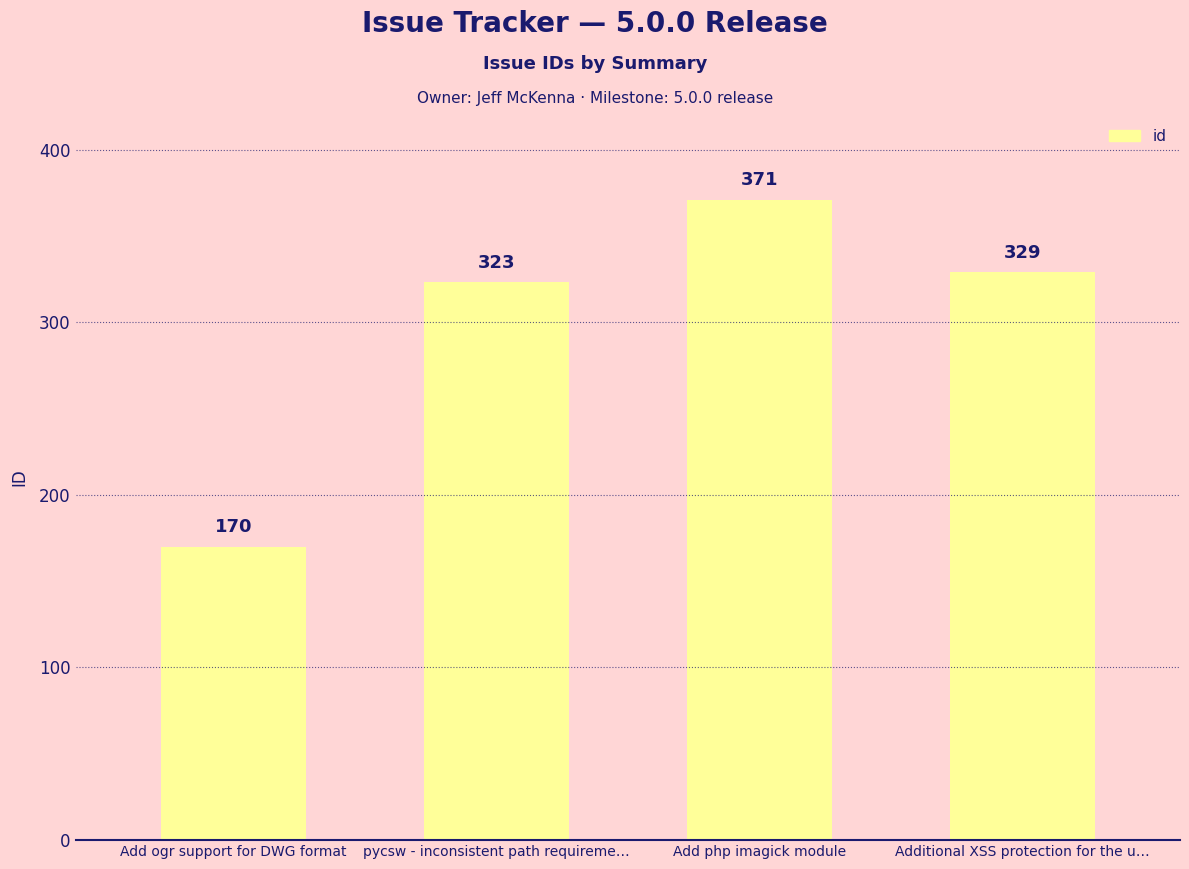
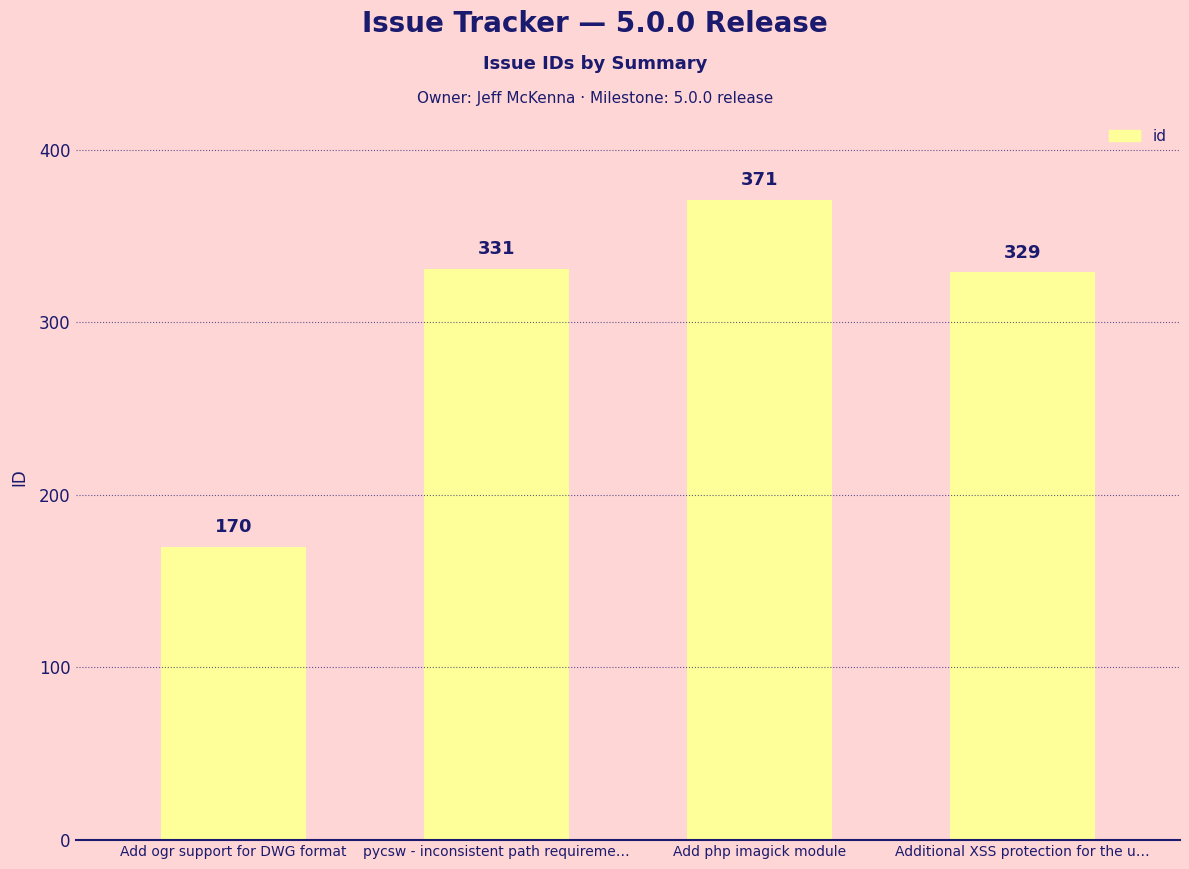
pycsw - inconsistent path requireme…: 323 -> 331
